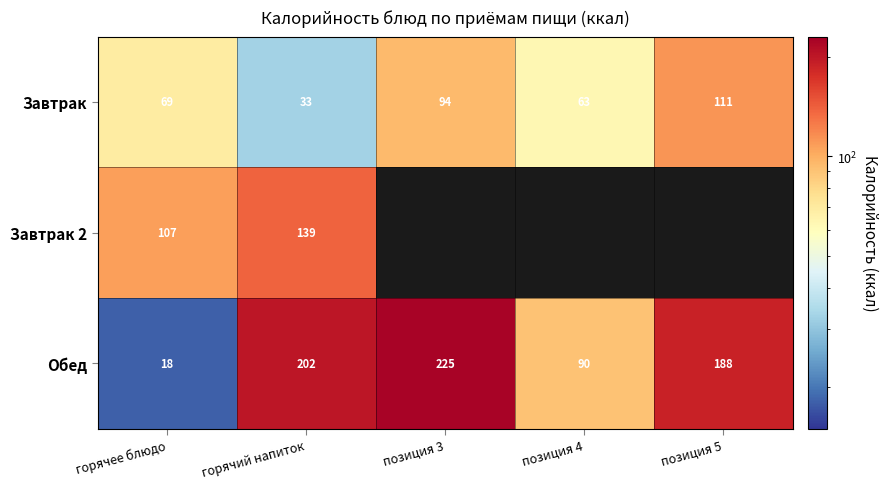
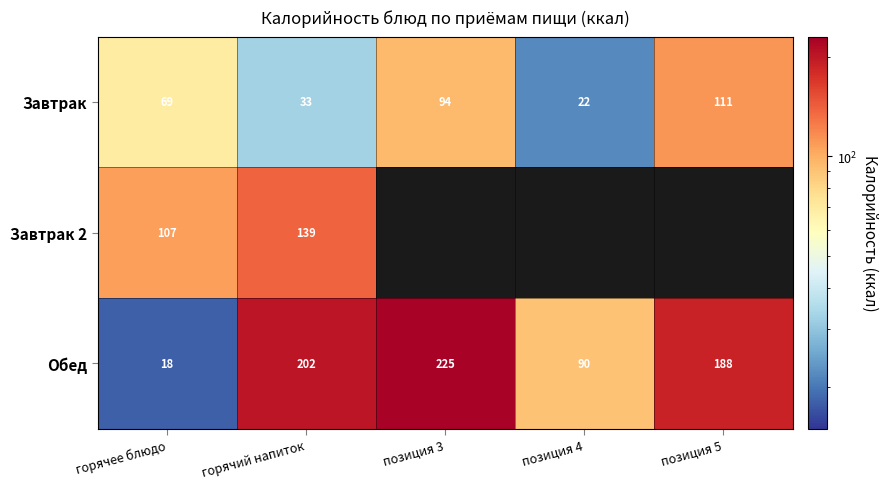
Завтрак, позиция 4: 63 -> 22
